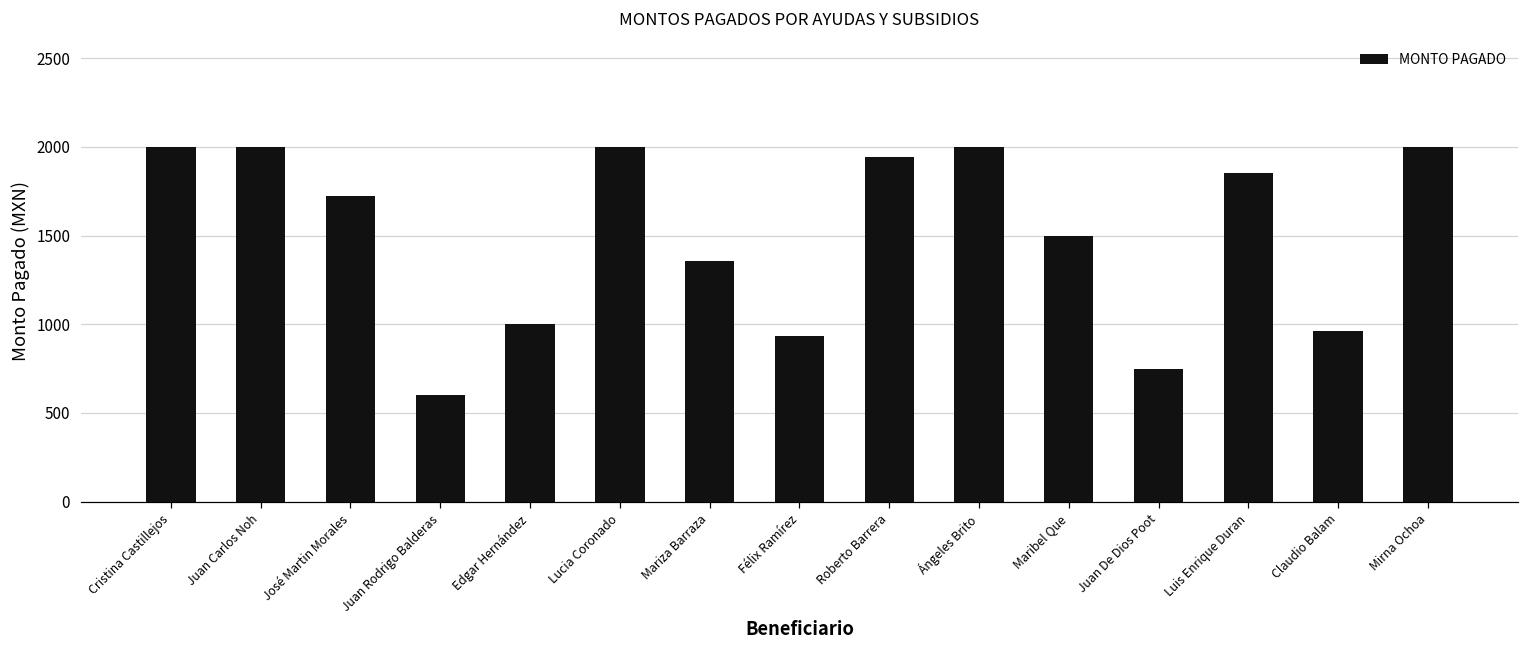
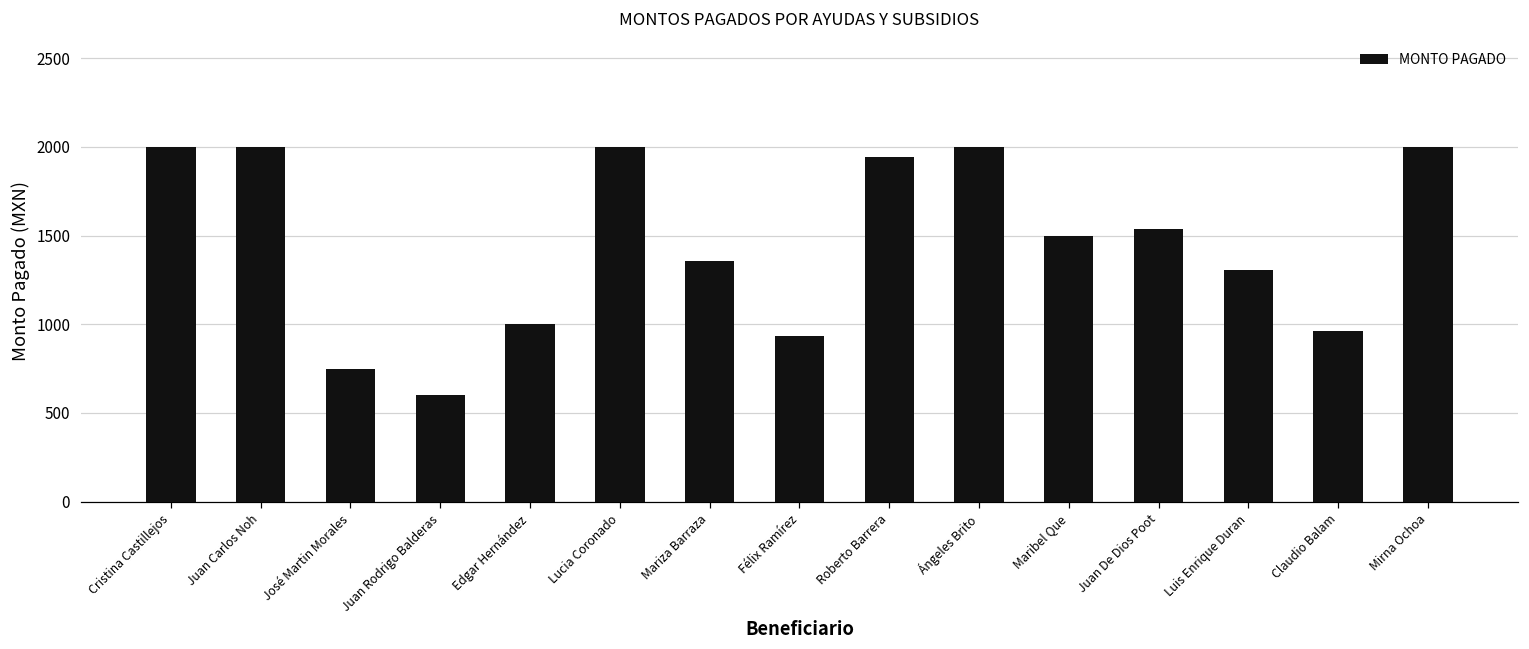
José Martin Morales: 1720 -> 750
Juan De Dios Poot: 750 -> 1540
Luis Enrique Duran: 1850 -> 1310
